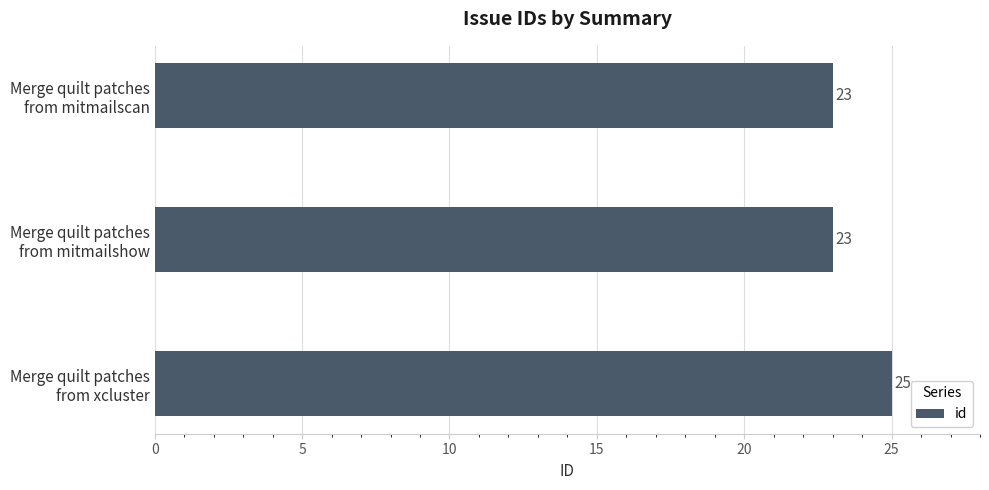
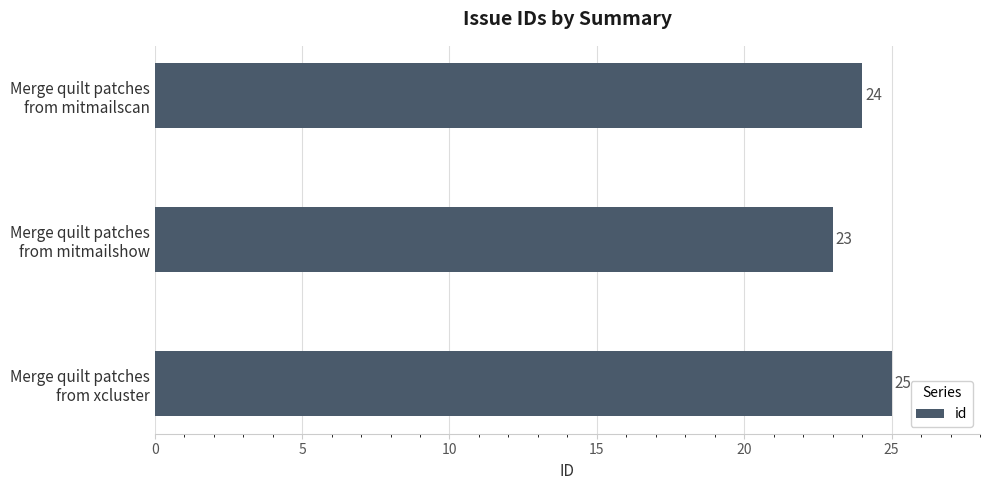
Merge quilt patches from mitmailscan: 23 -> 24
